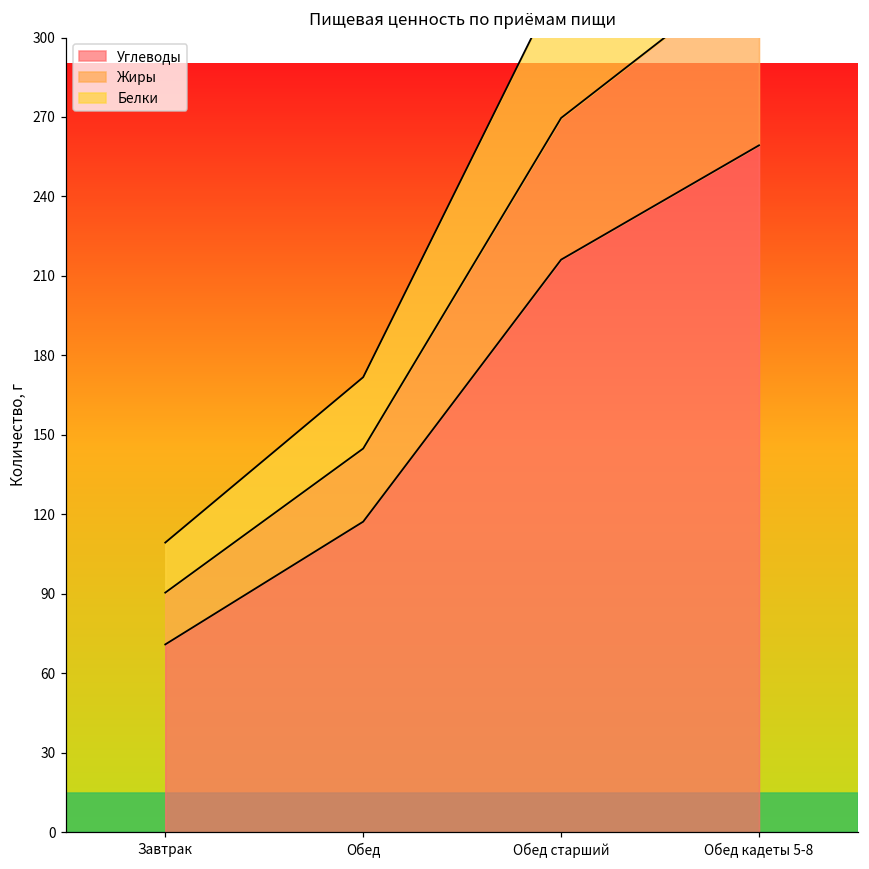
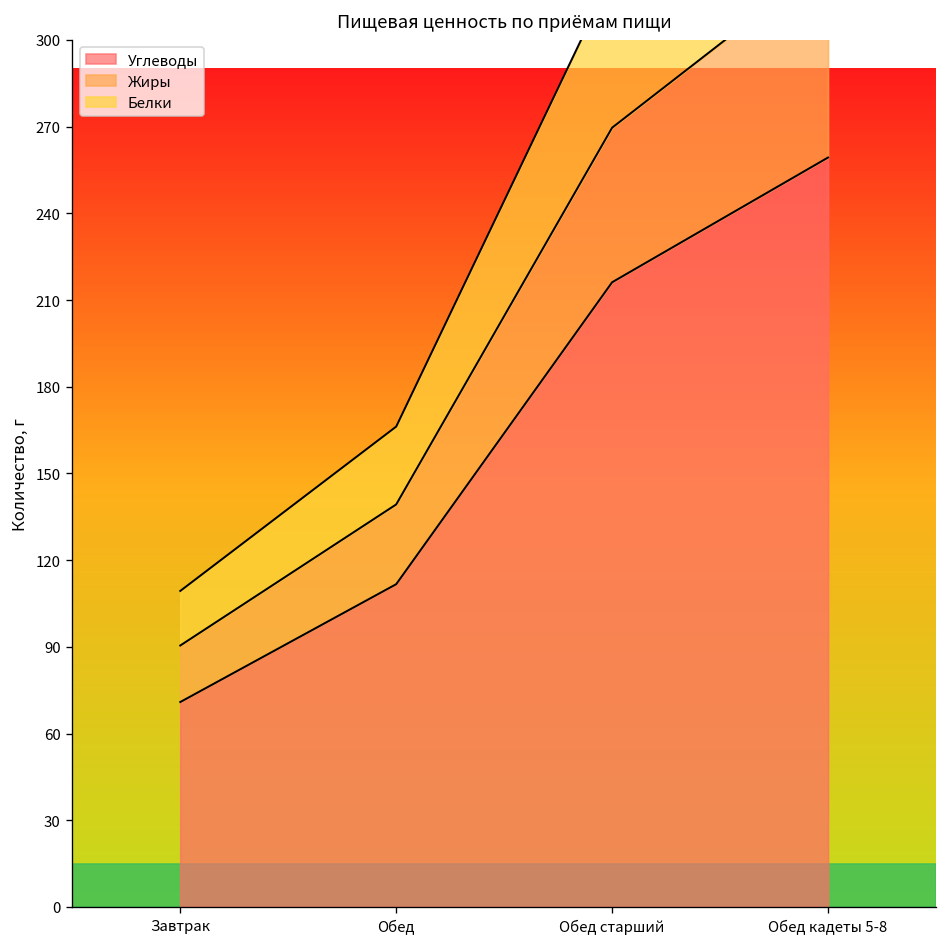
Углеводы, Обед: 117 -> 112
